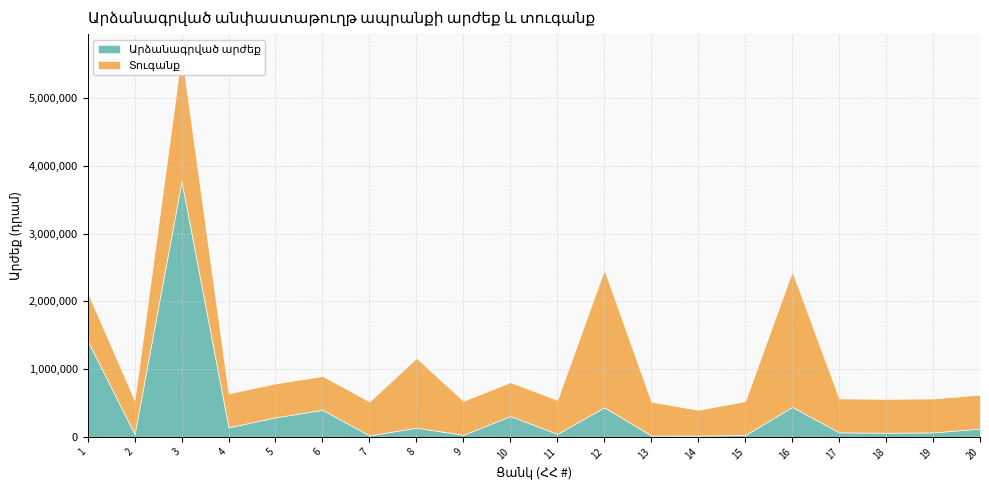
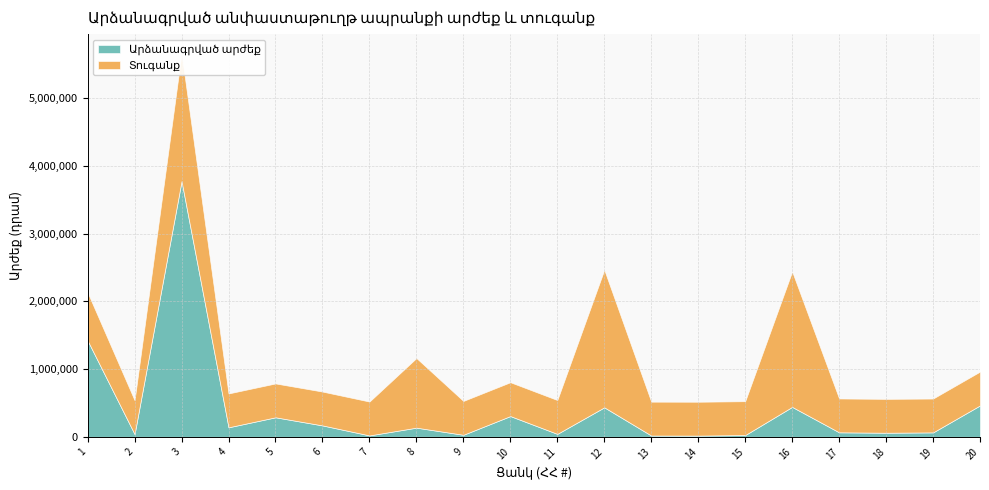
Արձանագրված արժեք, 6: 400,000 -> 200,000
Տուգանք, 14: 400,000 -> 500,000
Արձանագրված արժեք, 20: 100,000 -> 500,000
